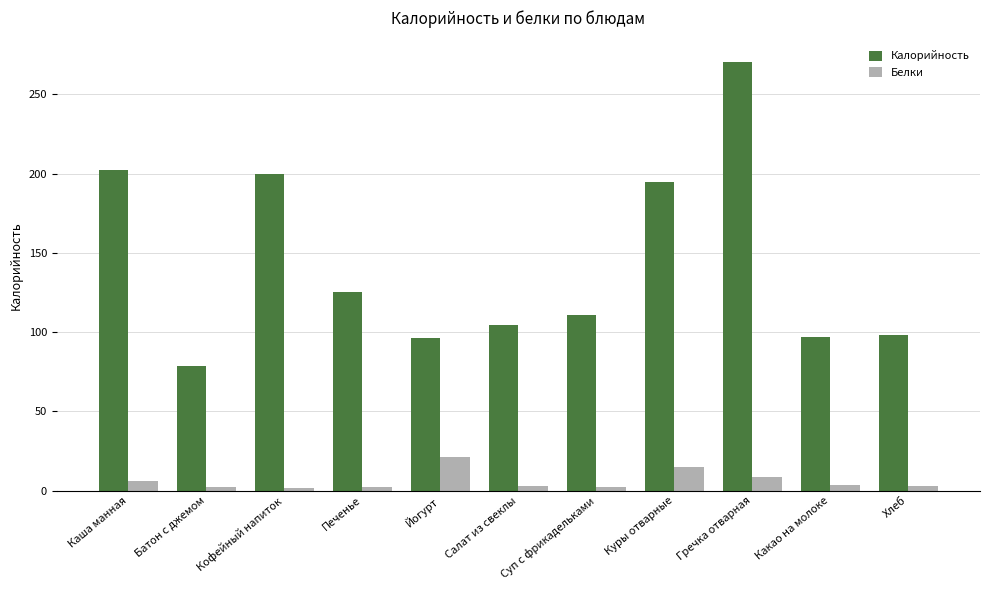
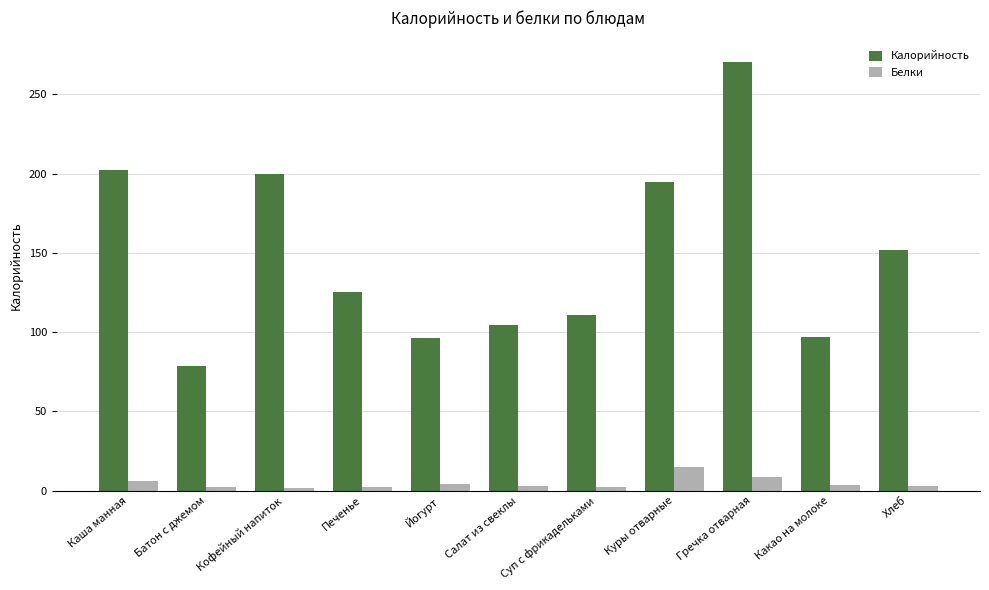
Белки, Йогурт: 22 -> 4
Калорийность, Хлеб: 98 -> 152
